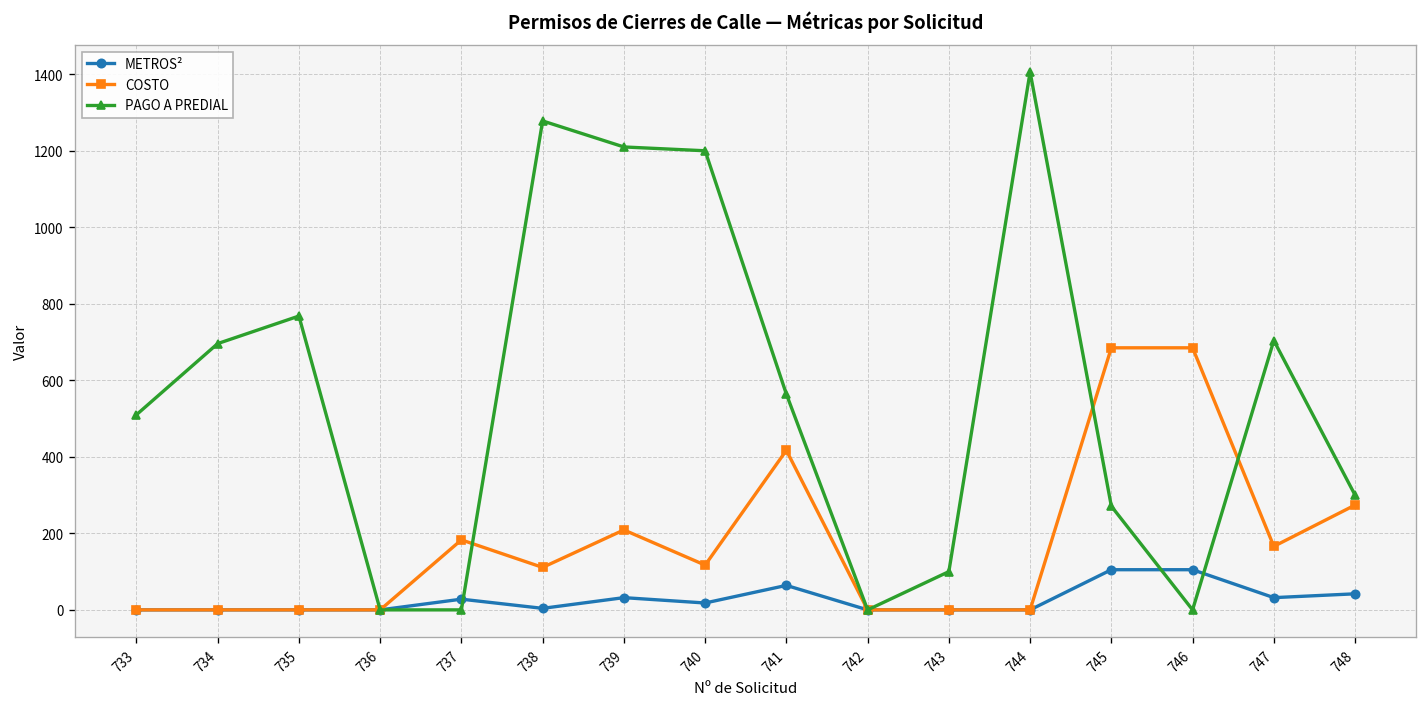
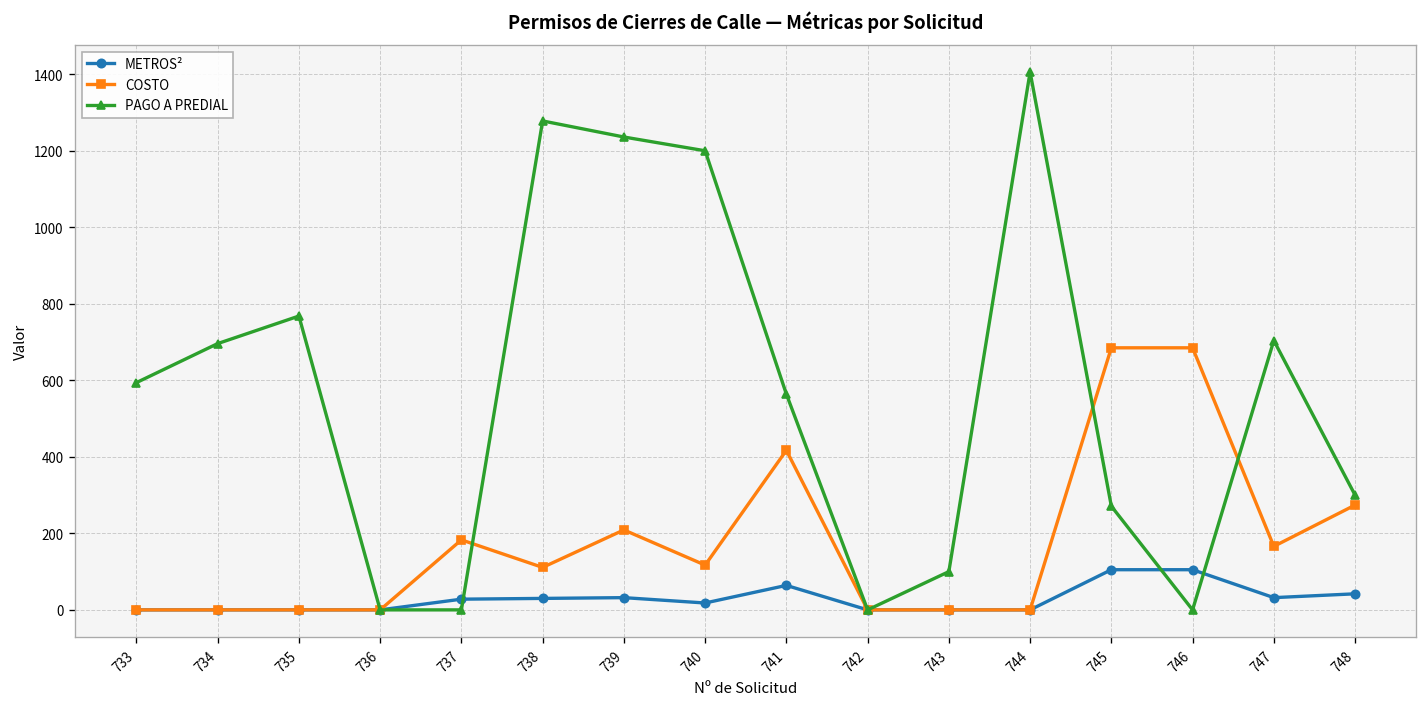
PAGO A PREDIAL, 733: 510 -> 590
METROS², 738: 0 -> 30
PAGO A PREDIAL, 739: 1210 -> 1240
